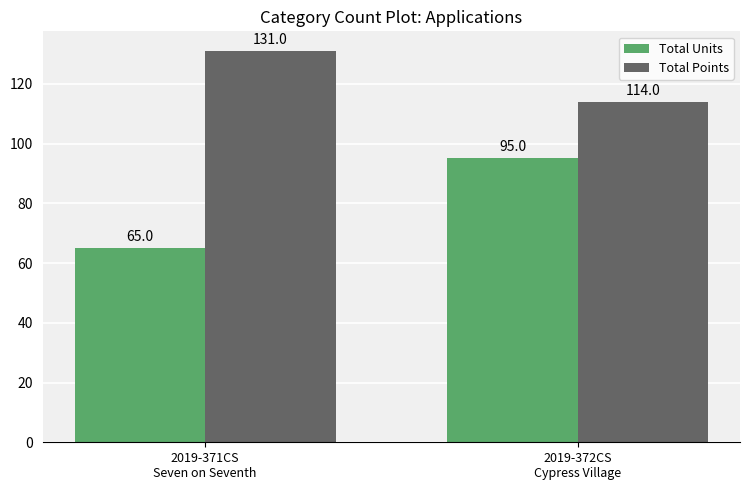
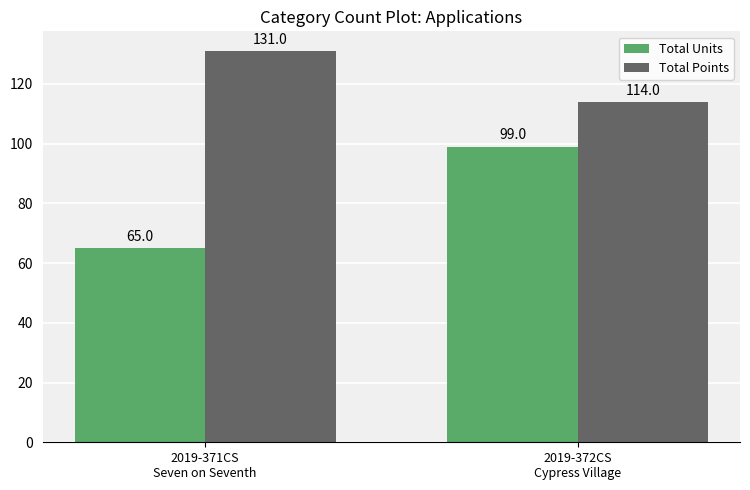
Total Units, 2019-372CS Cypress Village: 95.0 -> 99.0
